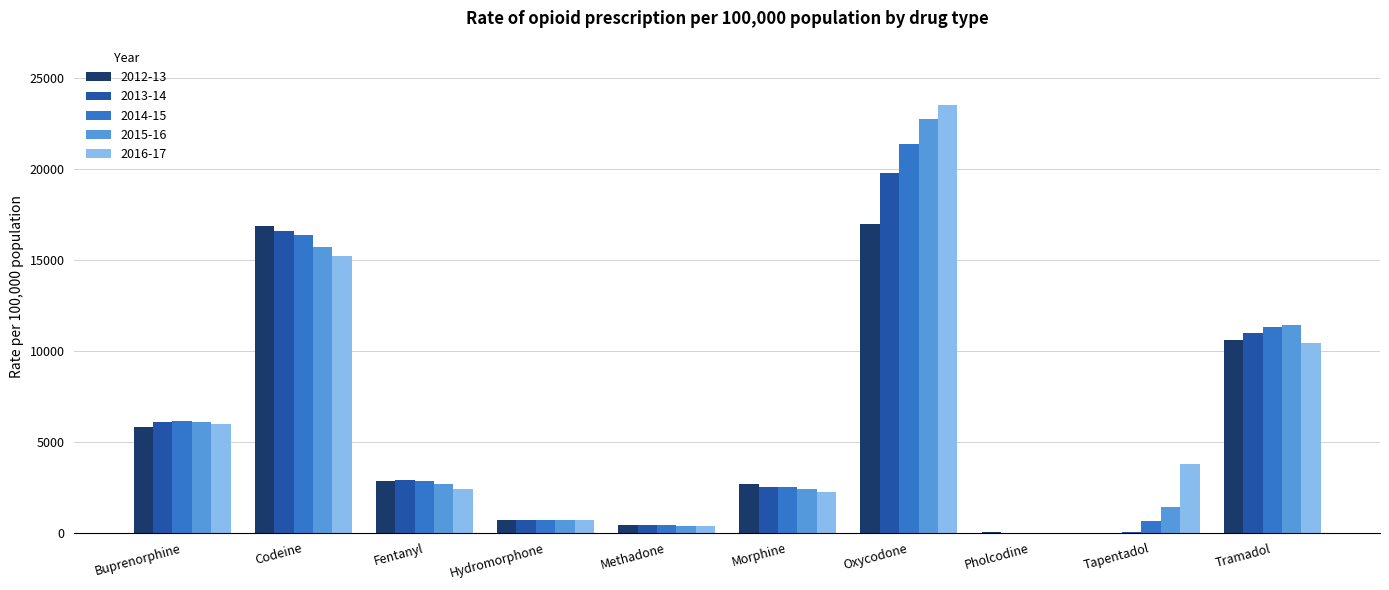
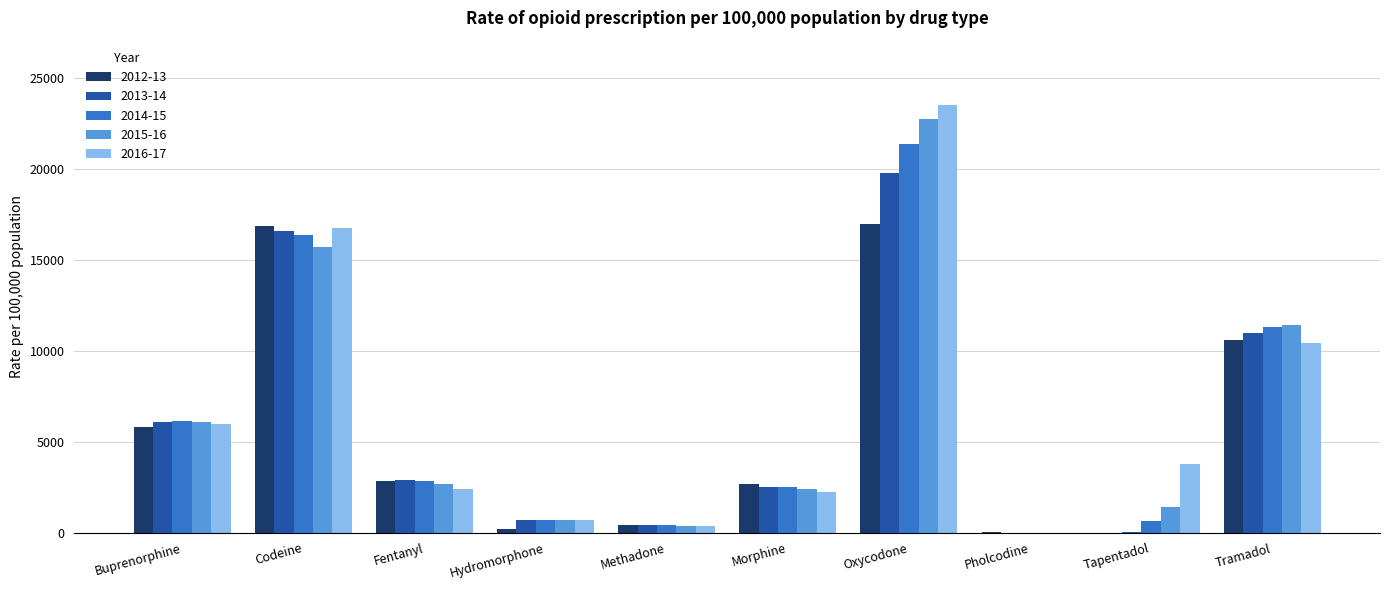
2016-17, Codeine: 15200 -> 16700
2012-13, Hydromorphone: 700 -> 200
